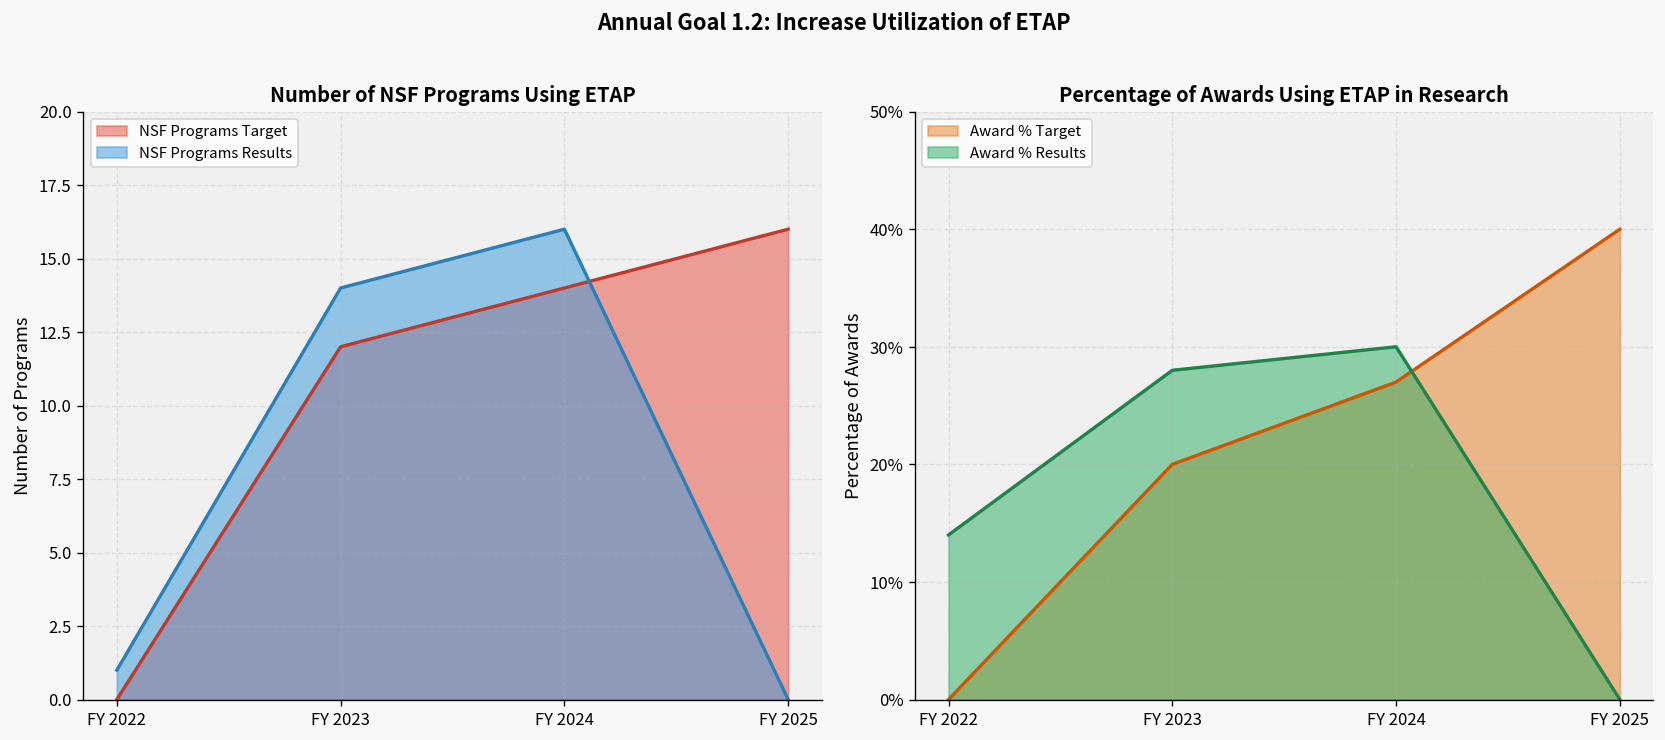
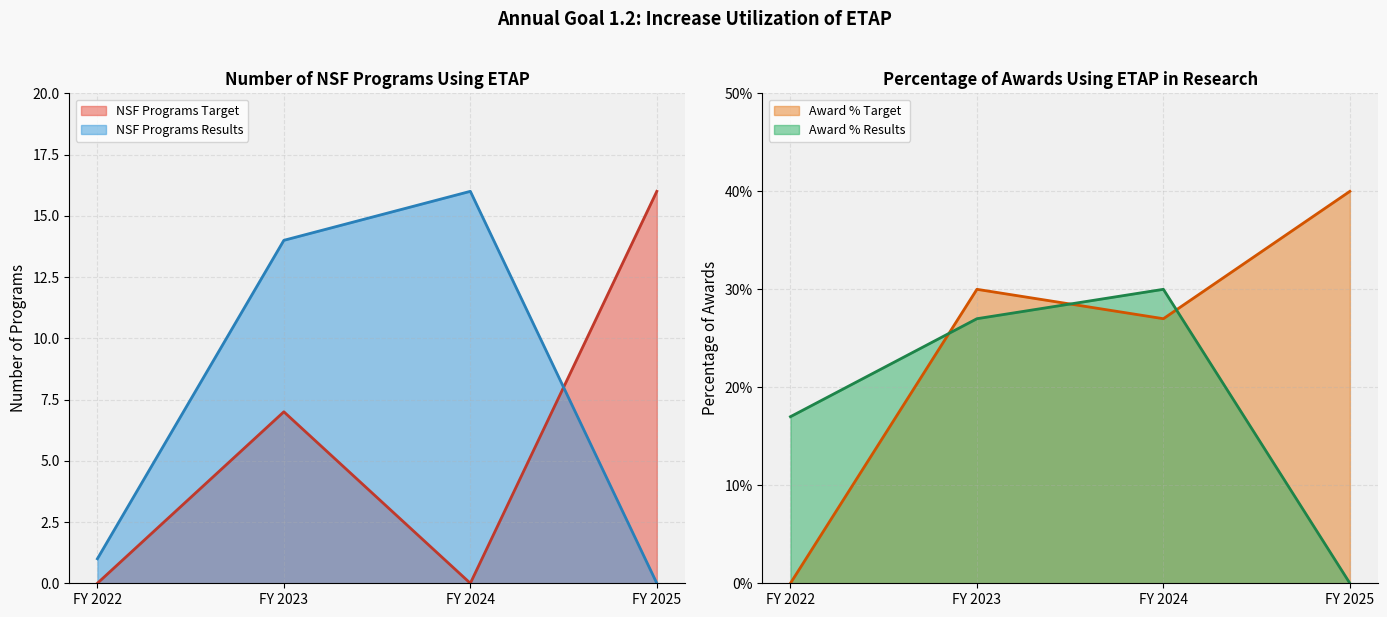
Number of NSF Programs Using ETAP, NSF Programs Target, FY 2023: 12 -> 7
Number of NSF Programs Using ETAP, NSF Programs Target, FY 2024: 14 -> 0
Percentage of Awards Using ETAP in Research, Award % Results, FY 2022: 14% -> 17%
Percentage of Awards Using ETAP in Research, Award % Target, FY 2023: 20% -> 30%
Percentage of Awards Using ETAP in Research, Award % Results, FY 2023: 28% -> 27%
